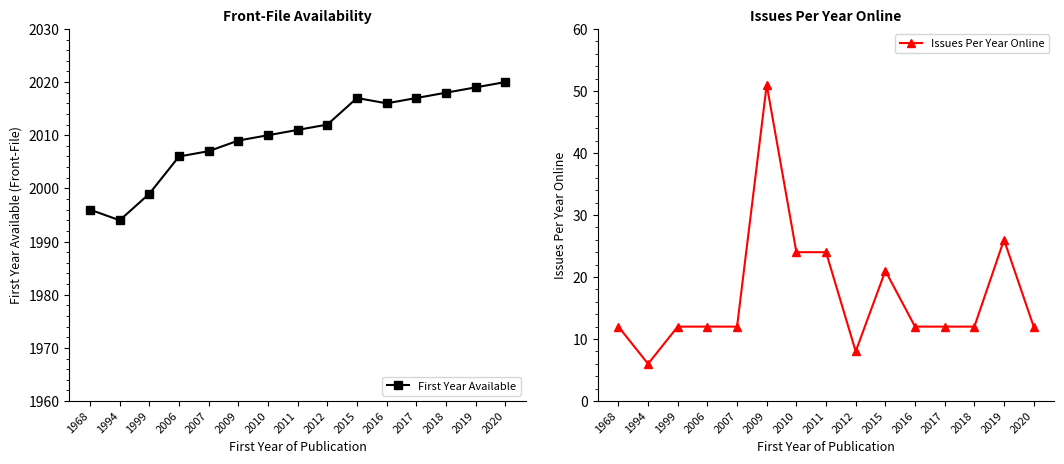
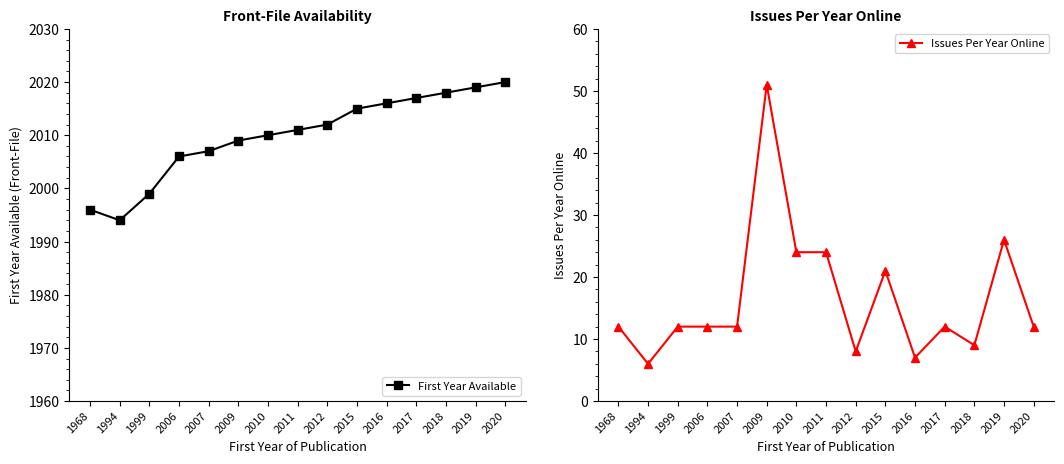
Front-File Availability, 2015: 2017 -> 2015
Issues Per Year Online, 2016: 12 -> 7
Issues Per Year Online, 2018: 12 -> 9
